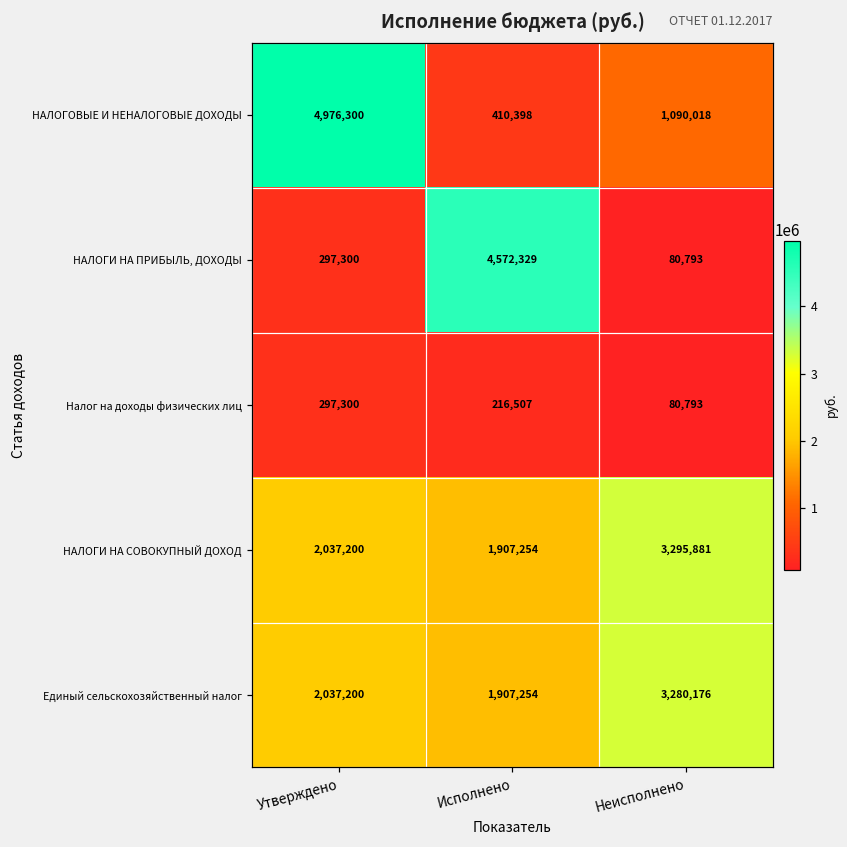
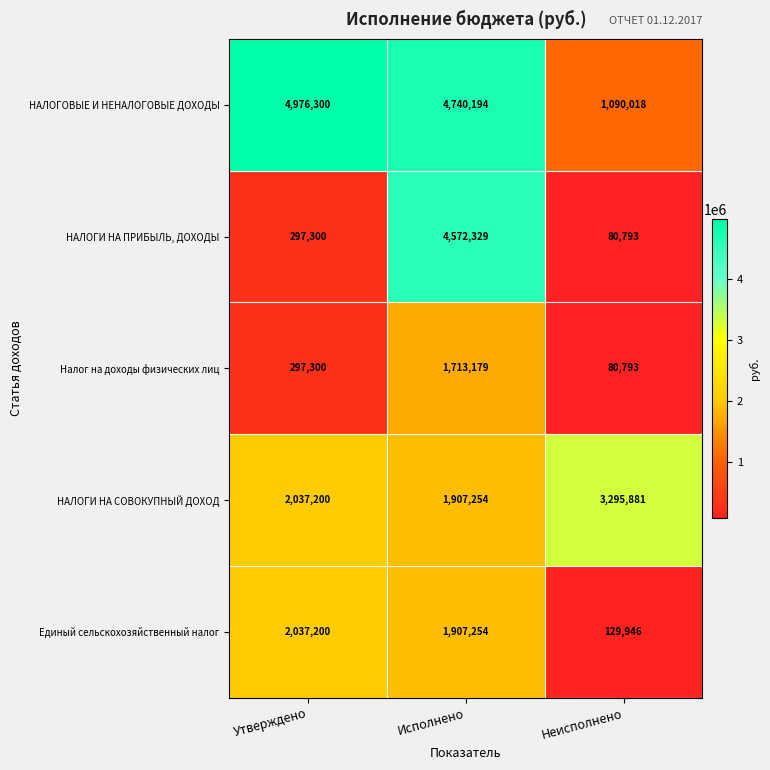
НАЛОГОВЫЕ И НЕНАЛОГОВЫЕ ДОХОДЫ, Исполнено: 410,398 -> 4,740,194
Налог на доходы физических лиц, Исполнено: 216,507 -> 1,713,179
Единый сельскохозяйственный налог, Неисполнено: 3,280,176 -> 129,946
